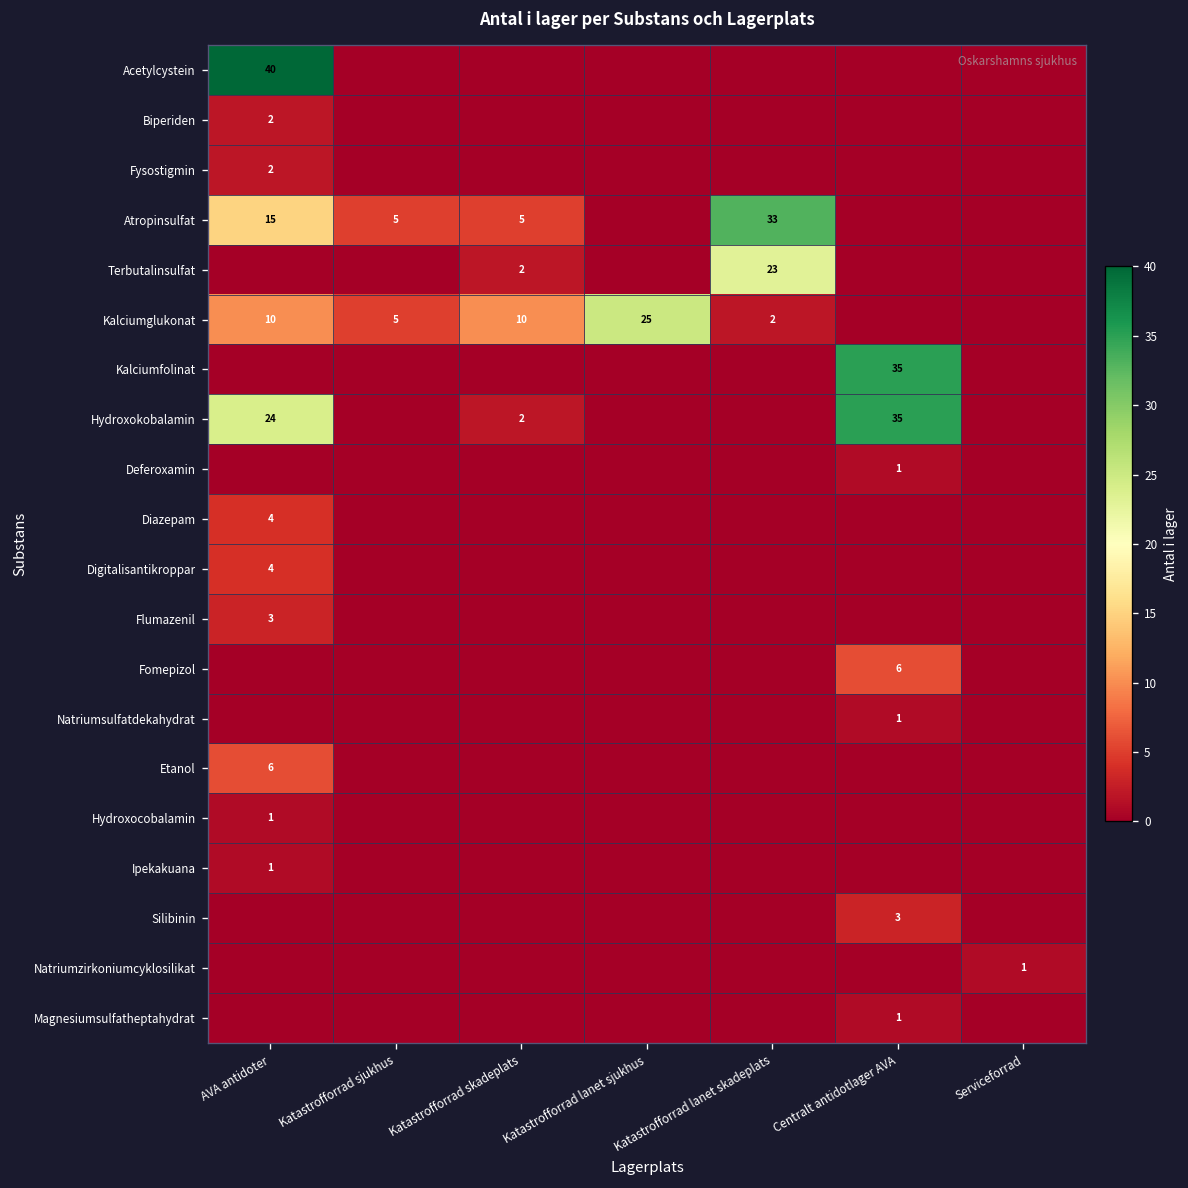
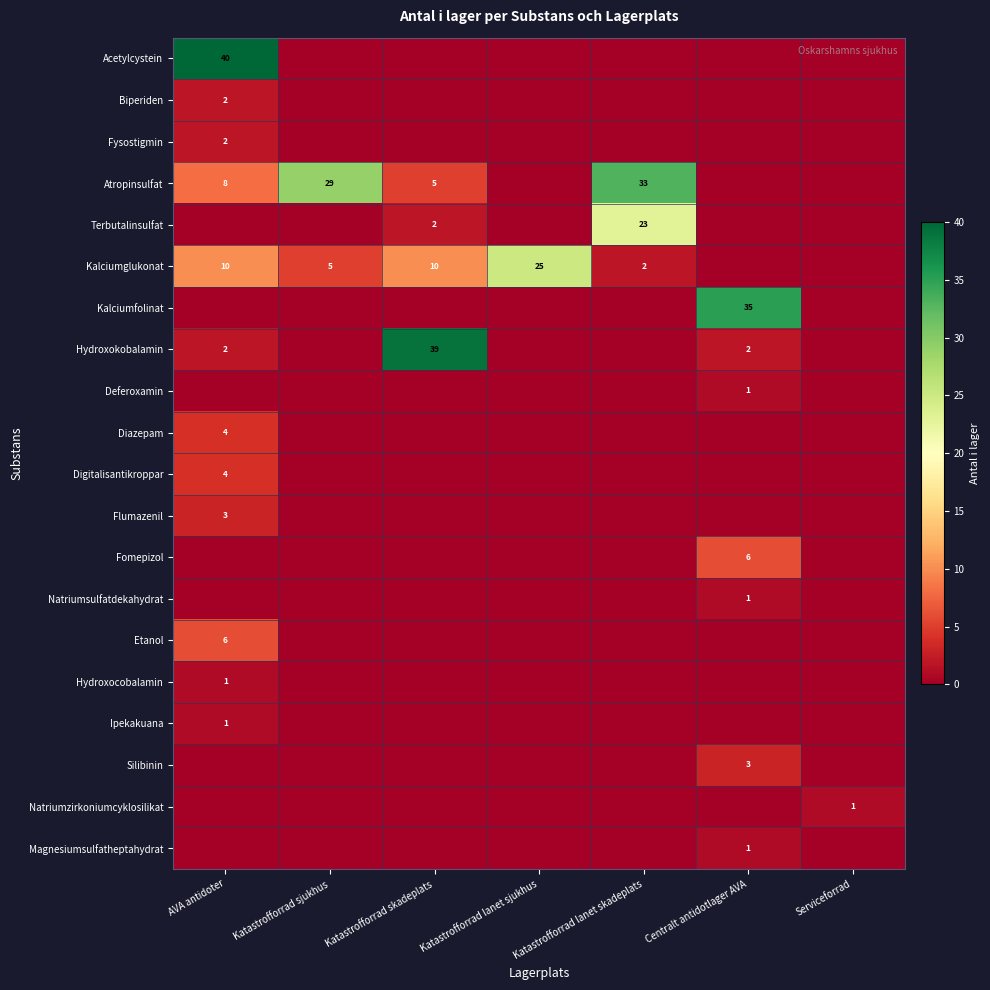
Atropinsulfat, AVA antidoter: 15 -> 8
Atropinsulfat, Katastrofforrad sjukhus: 5 -> 29
Hydroxokobalamin, AVA antidoter: 24 -> 2
Hydroxokobalamin, Katastrofforrad skadeplats: 2 -> 39
Hydroxokobalamin, Centralt antidotlager AVA: 35 -> 2
